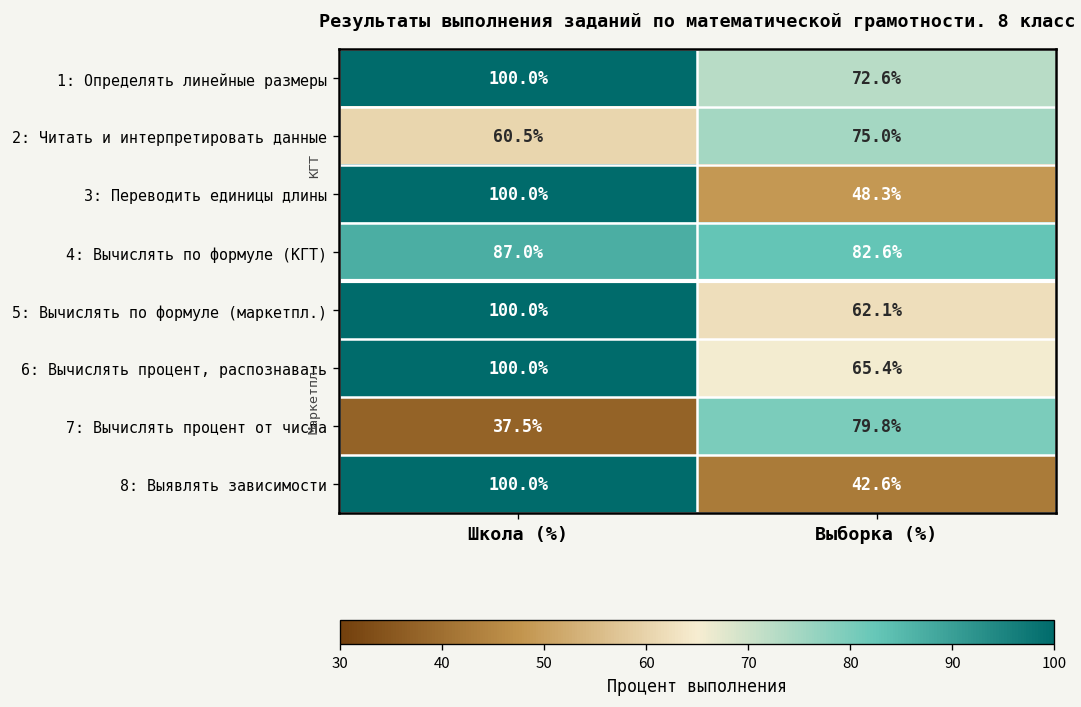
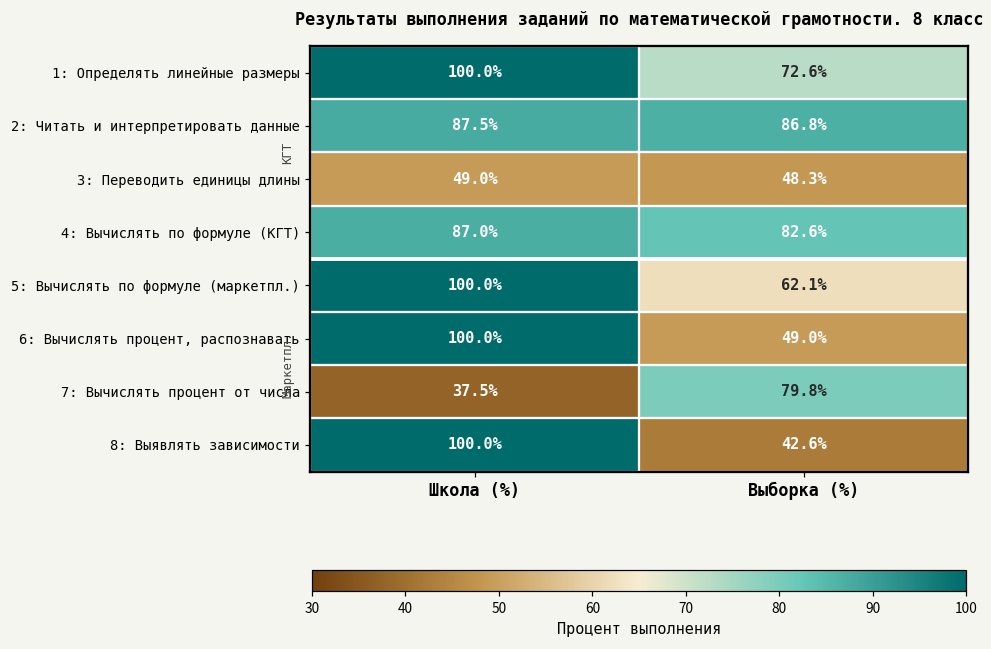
2: Читать и интерпретировать данные, Школа (%): 60.5% -> 87.5%
2: Читать и интерпретировать данные, Выборка (%): 75.0% -> 86.8%
3: Переводить единицы длины, Школа (%): 100.0% -> 49.0%
6: Вычислять процент, распознавать, Выборка (%): 65.4% -> 49.0%
